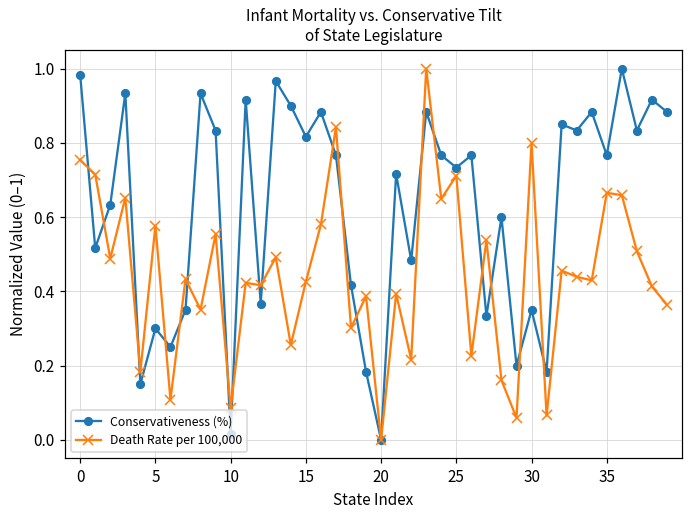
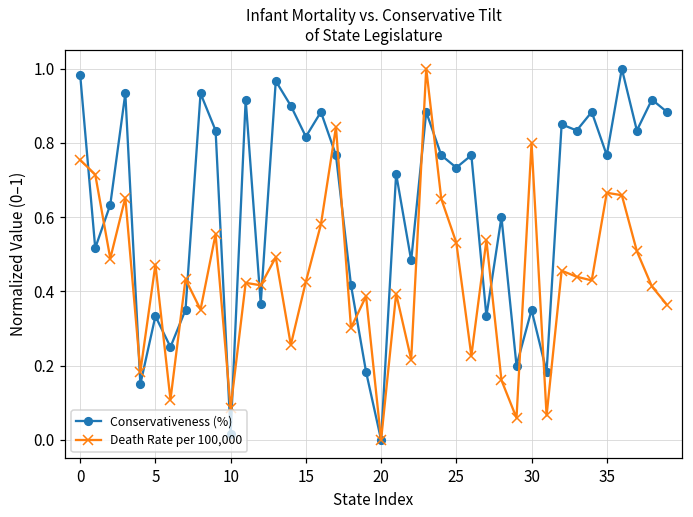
Conservativeness (%), 5: 0.30 -> 0.33
Death Rate per 100,000, 5: 0.58 -> 0.47
Death Rate per 100,000, 25: 0.71 -> 0.53
